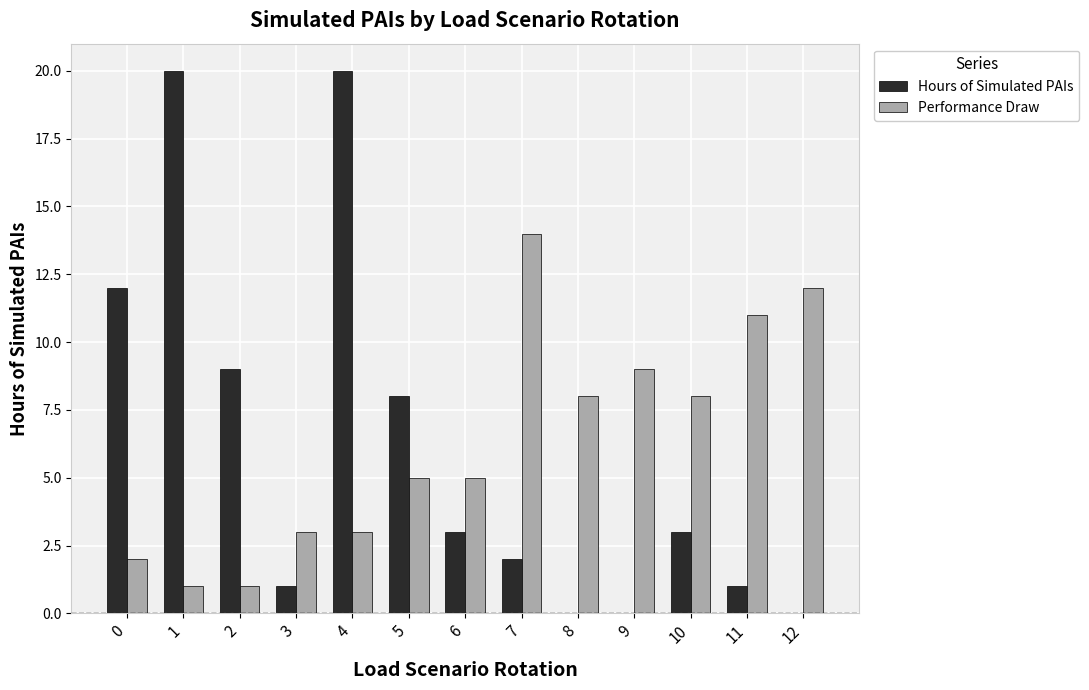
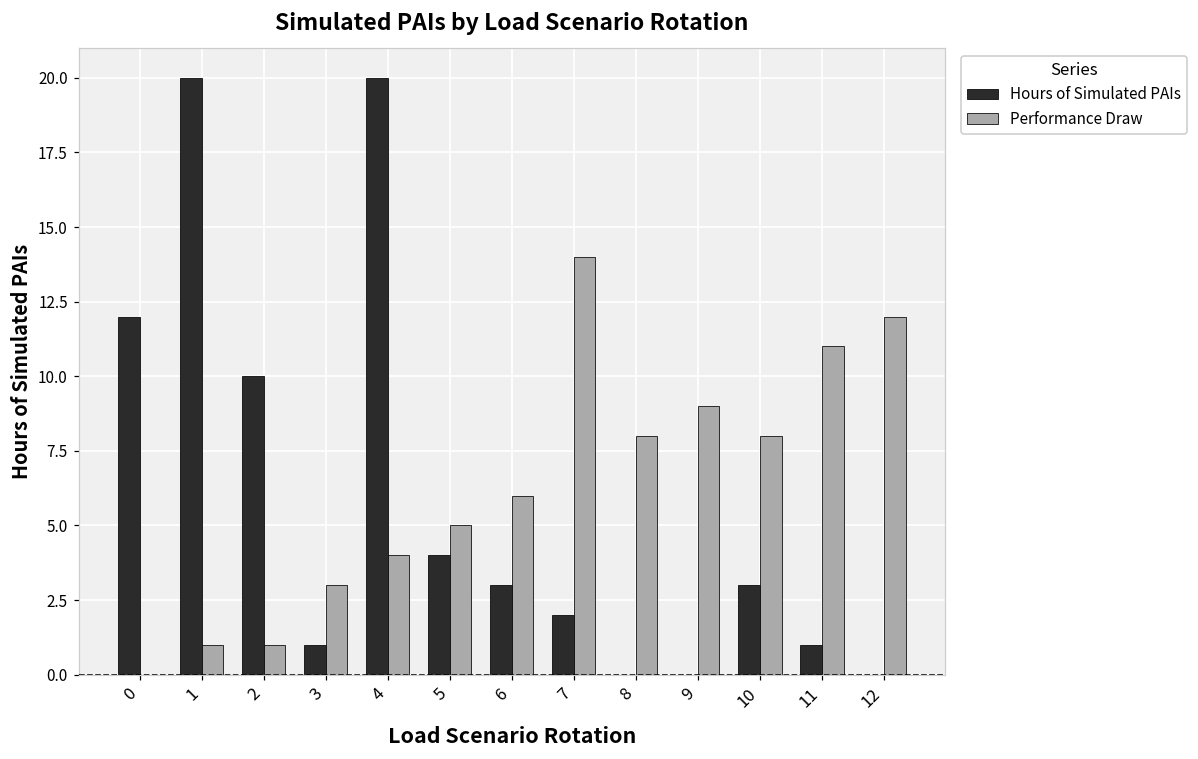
Performance Draw, 0: 2 -> 0
Hours of Simulated PAIs, 2: 9 -> 10
Performance Draw, 4: 3 -> 4
Hours of Simulated PAIs, 5: 8 -> 4
Performance Draw, 6: 5 -> 6
